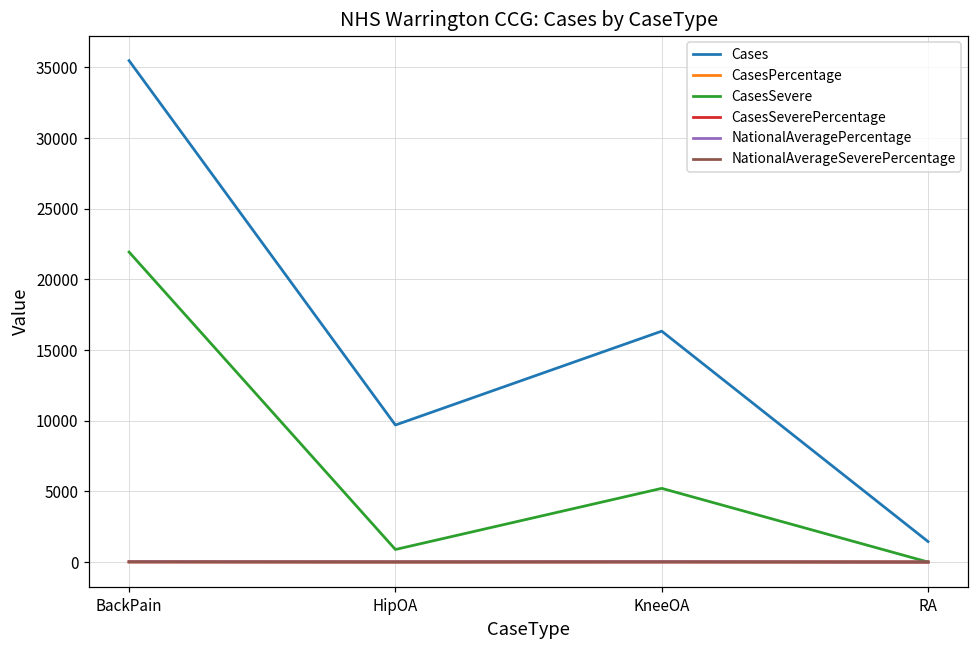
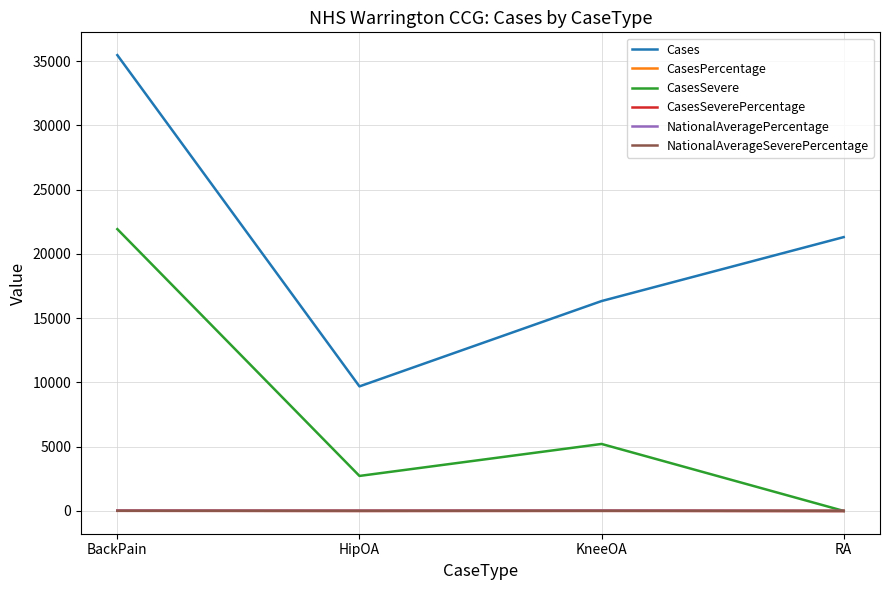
CasesSevere, HipOA: 900 -> 2700
Cases, RA: 1400 -> 21300
